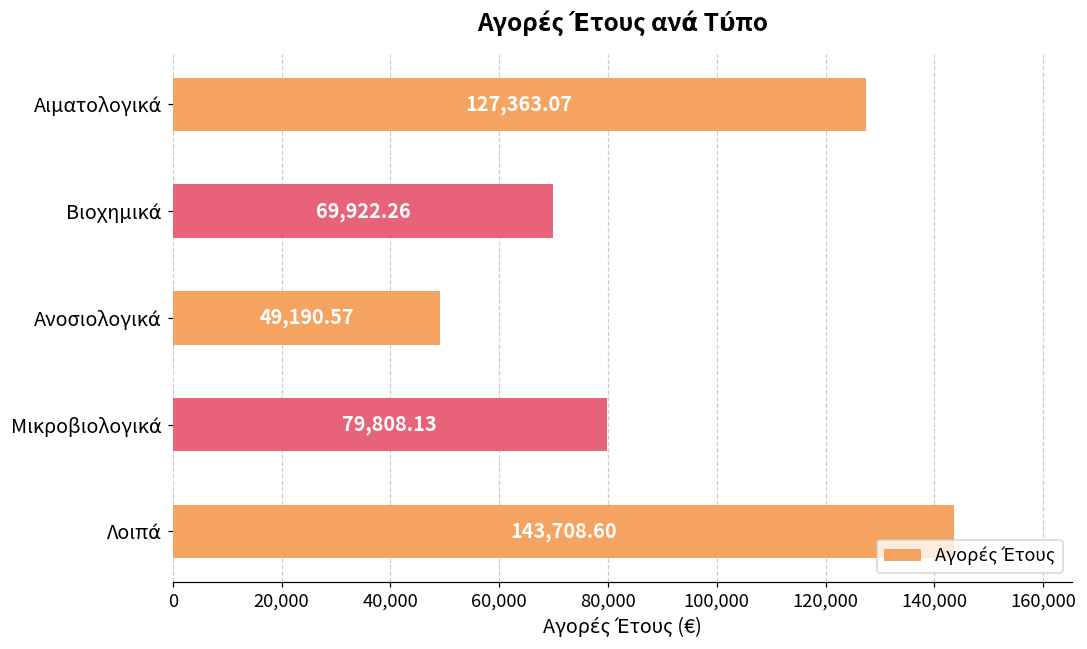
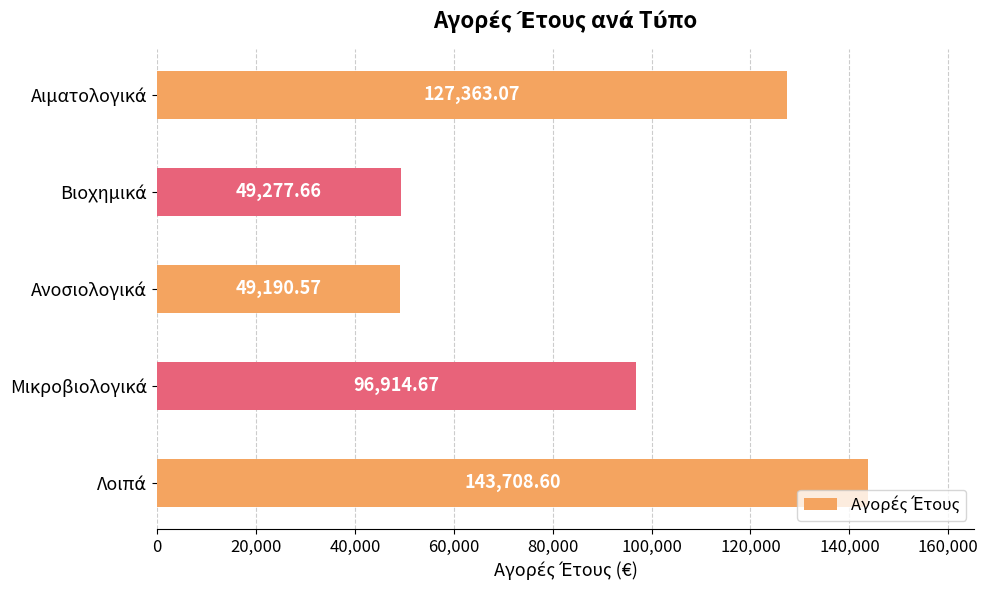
Βιοχημικά: 69,922.26 -> 49,277.66
Μικροβιολογικά: 79,808.13 -> 96,914.67
